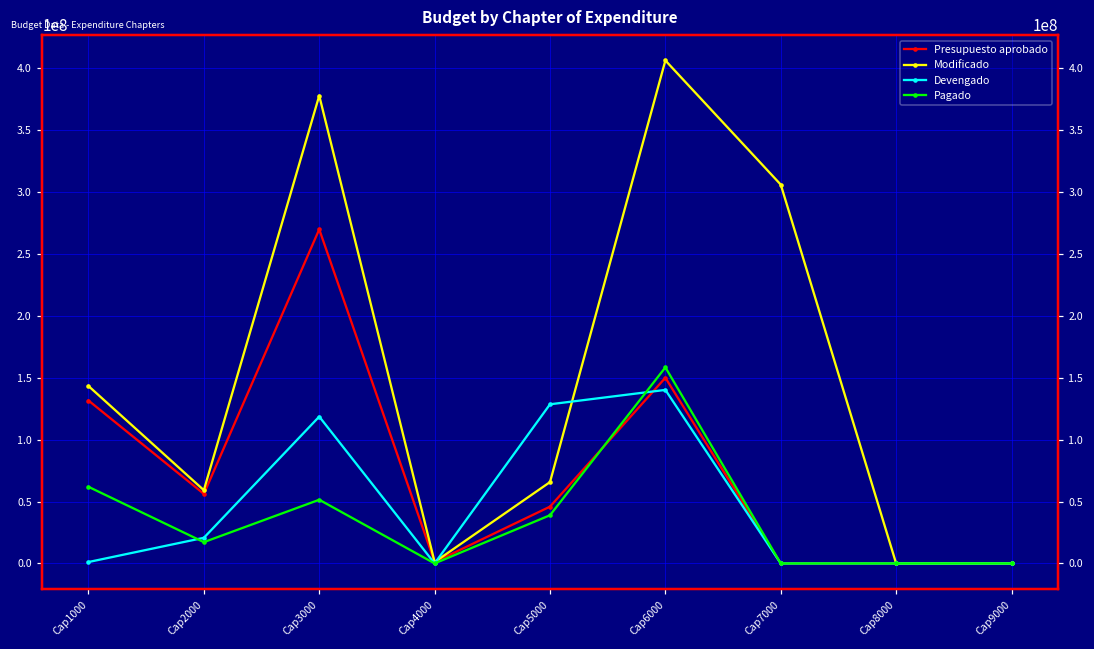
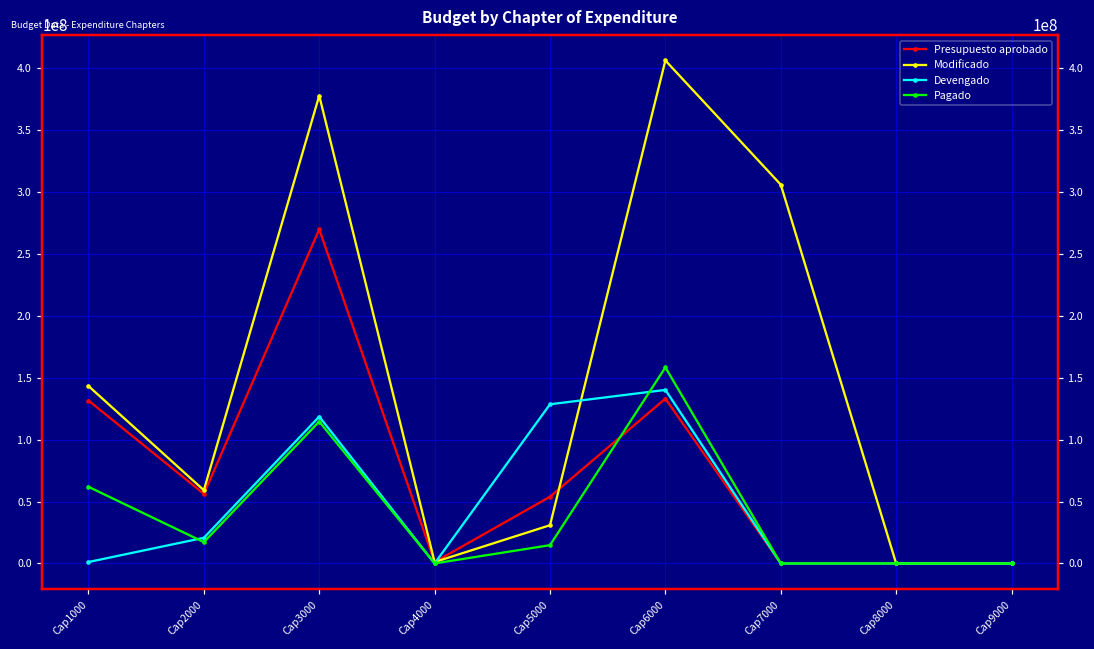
Pagado, Cap3000: 51000000 -> 115000000
Presupuesto aprobado, Cap5000: 46000000 -> 54000000
Modificado, Cap5000: 66000000 -> 31000000
Pagado, Cap5000: 39000000 -> 15000000
Presupuesto aprobado, Cap6000: 150000000 -> 133000000
